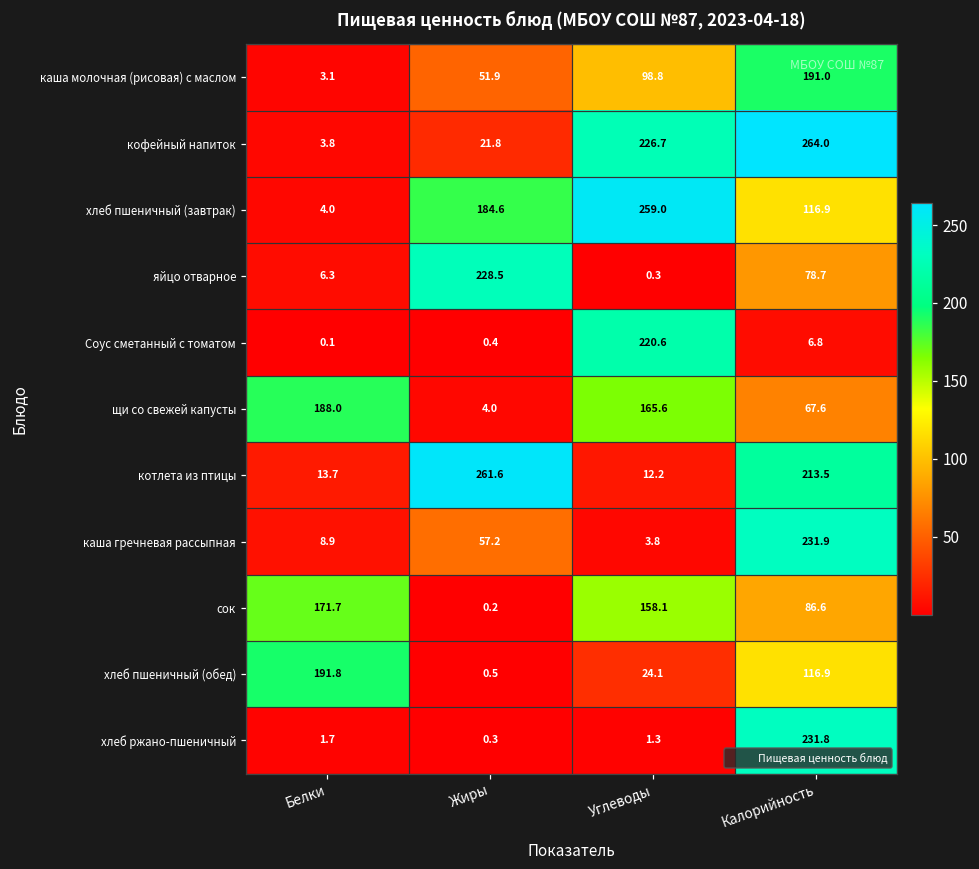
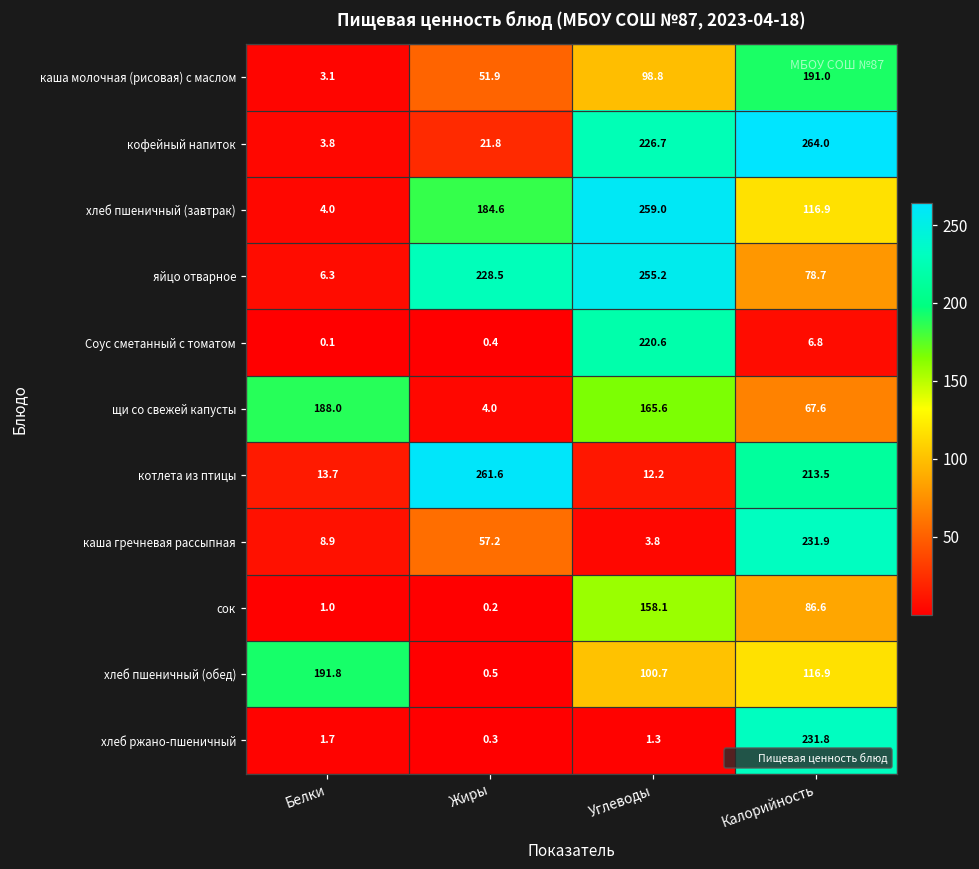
яйцо отварное, Углеводы: 0.3 -> 255.2
сок, Белки: 171.7 -> 1.0
хлеб пшеничный (обед), Углеводы: 24.1 -> 100.7
